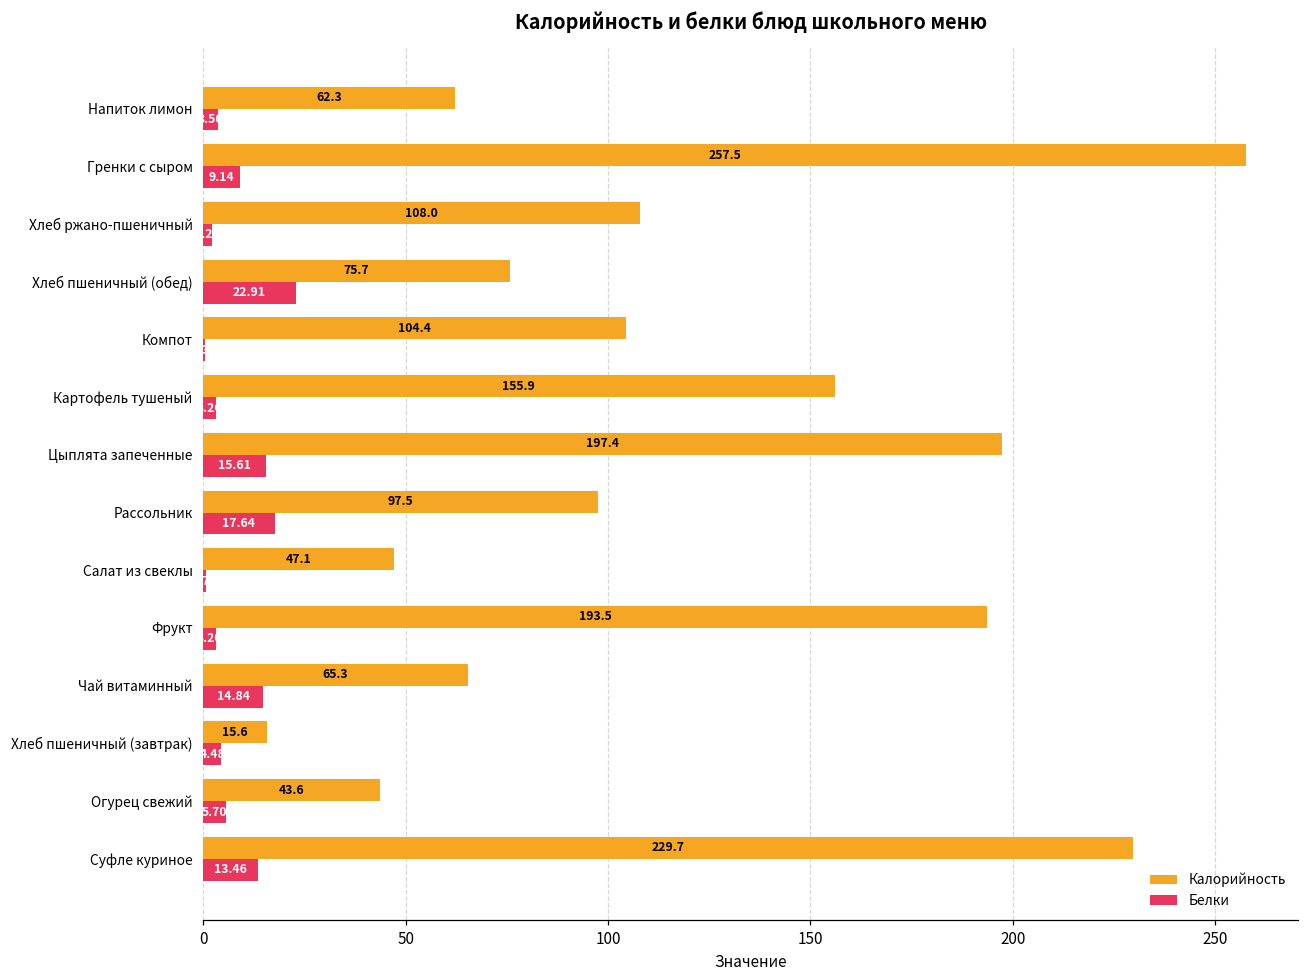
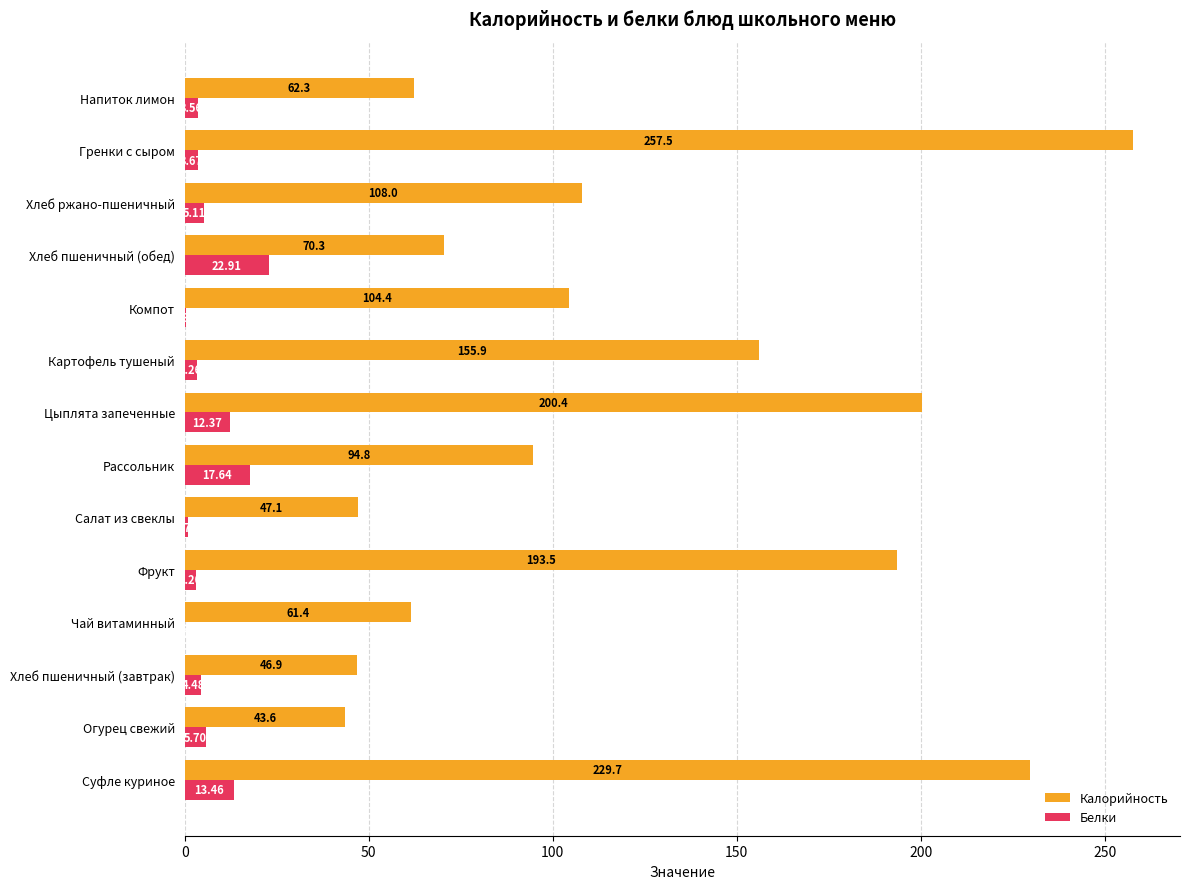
Белки, Гренки с сыром: 9.14 -> 3.67
Белки, Хлеб ржано-пшеничный: 2 -> 5
Калорийность, Хлеб пшеничный (обед): 75.7 -> 70.3
Калорийность, Цыплята запеченные: 197.4 -> 200.4
Белки, Цыплята запеченные: 15.61 -> 12.37
Калорийность, Рассольник: 97.5 -> 94.8
Калорийность, Чай витаминный: 65.3 -> 61.4
Белки, Чай витаминный: 15 -> 0
Калорийность, Хлеб пшеничный (завтрак): 15.6 -> 46.9
